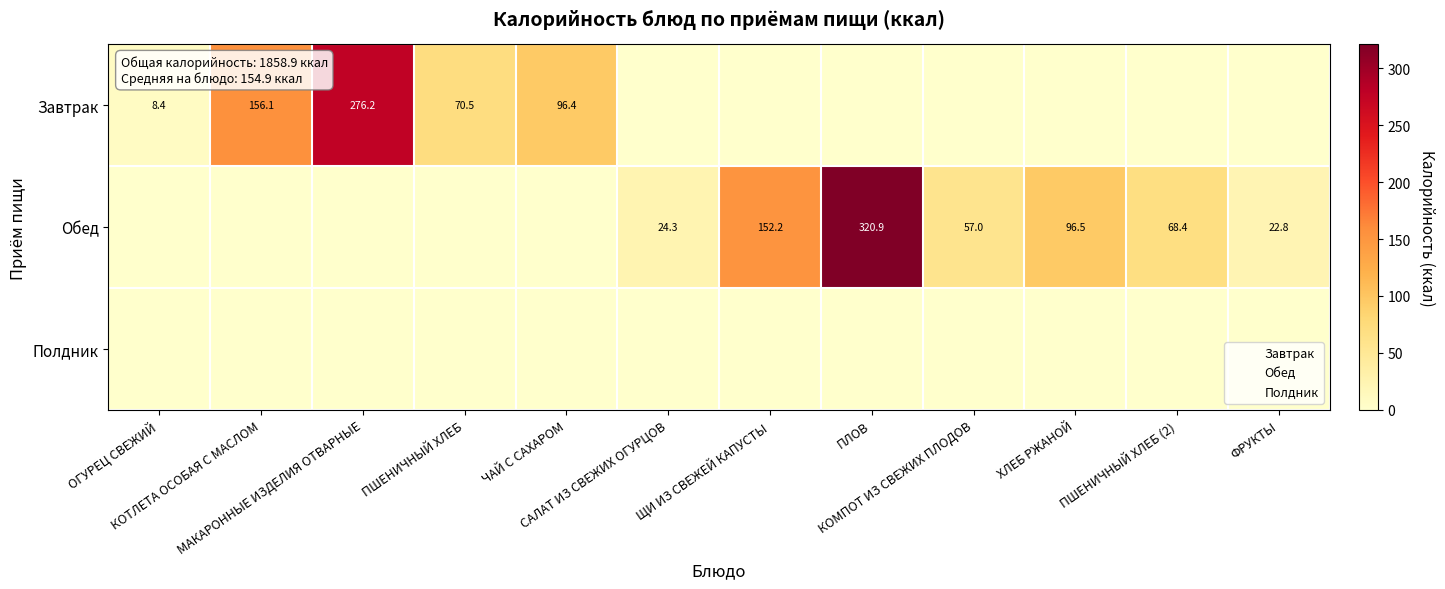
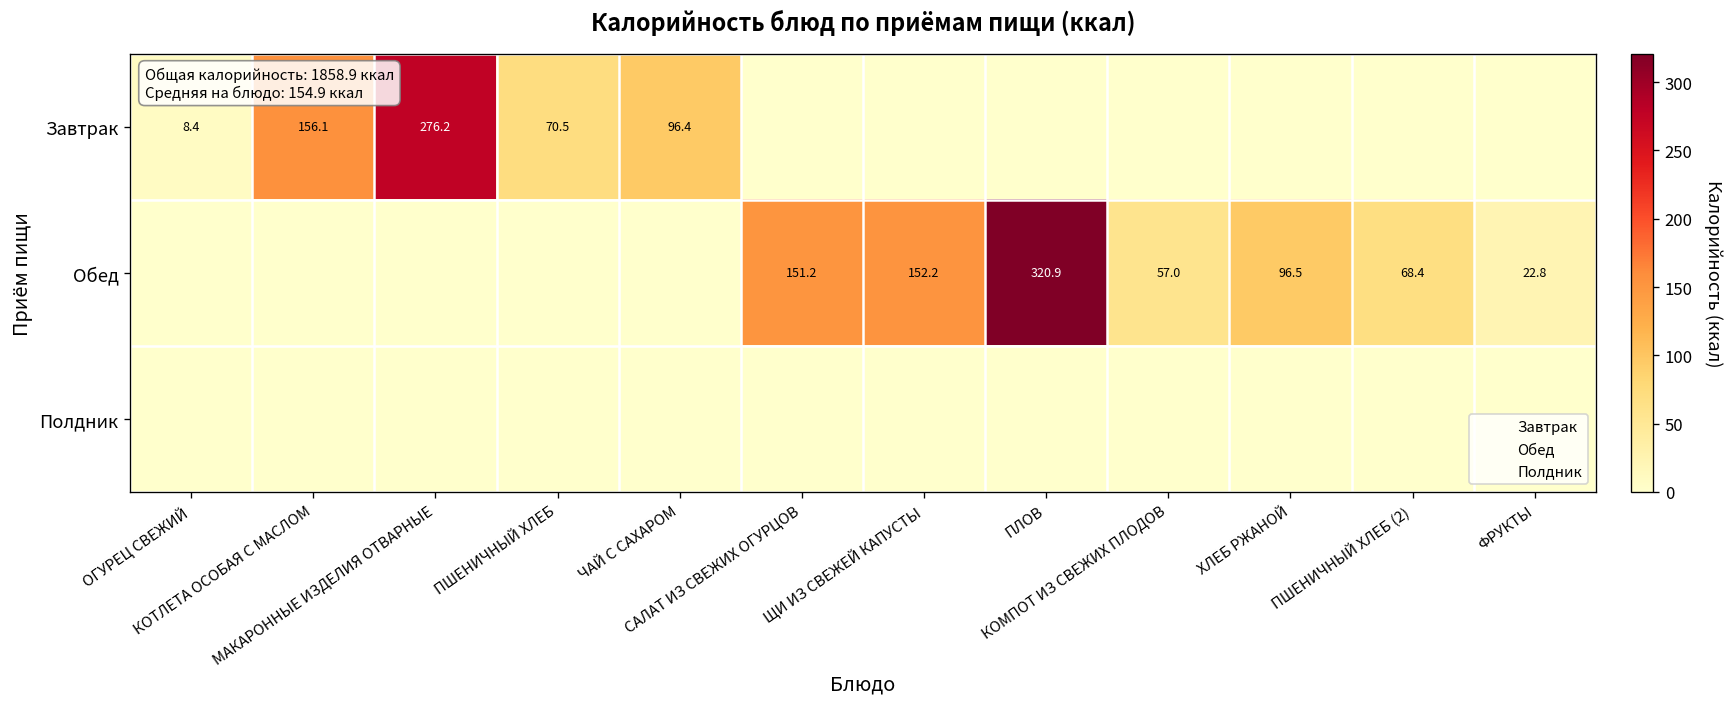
Обед, САЛАТ ИЗ СВЕЖИХ ОГУРЦОВ: 24.3 -> 151.2
